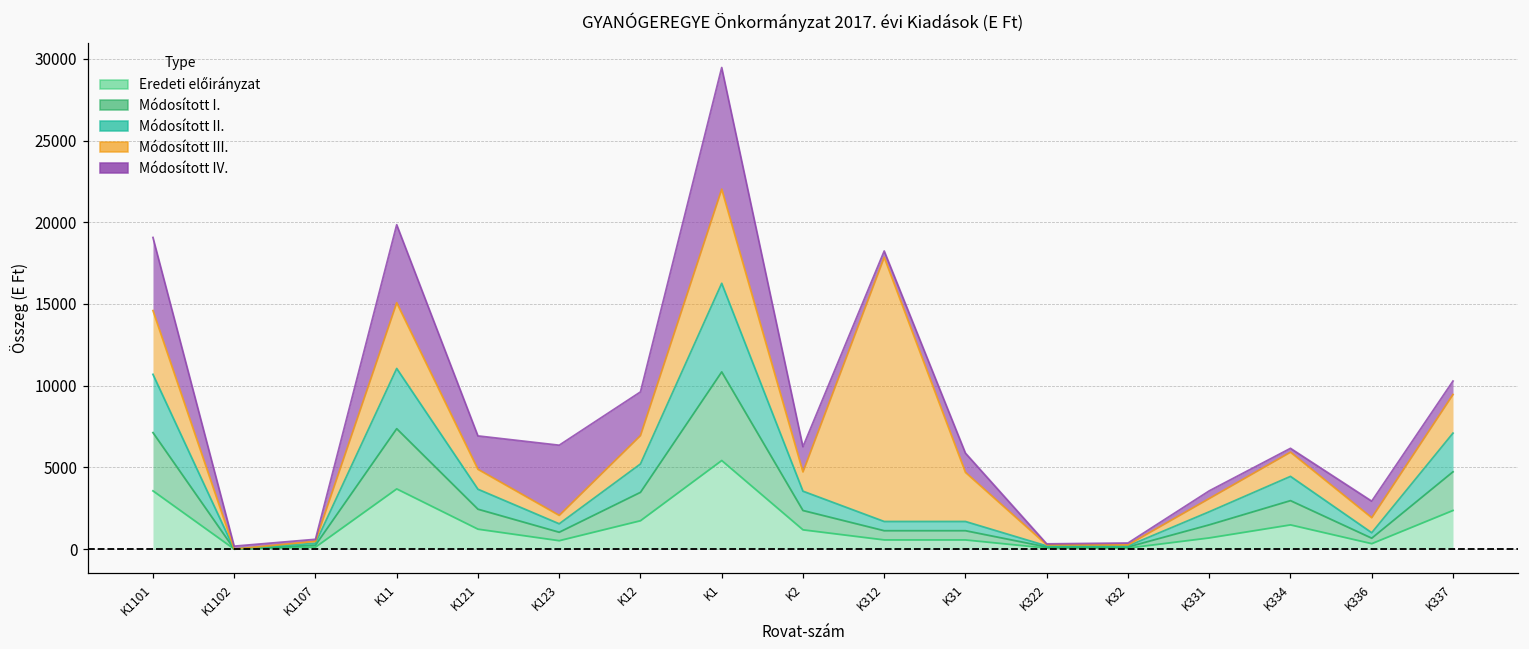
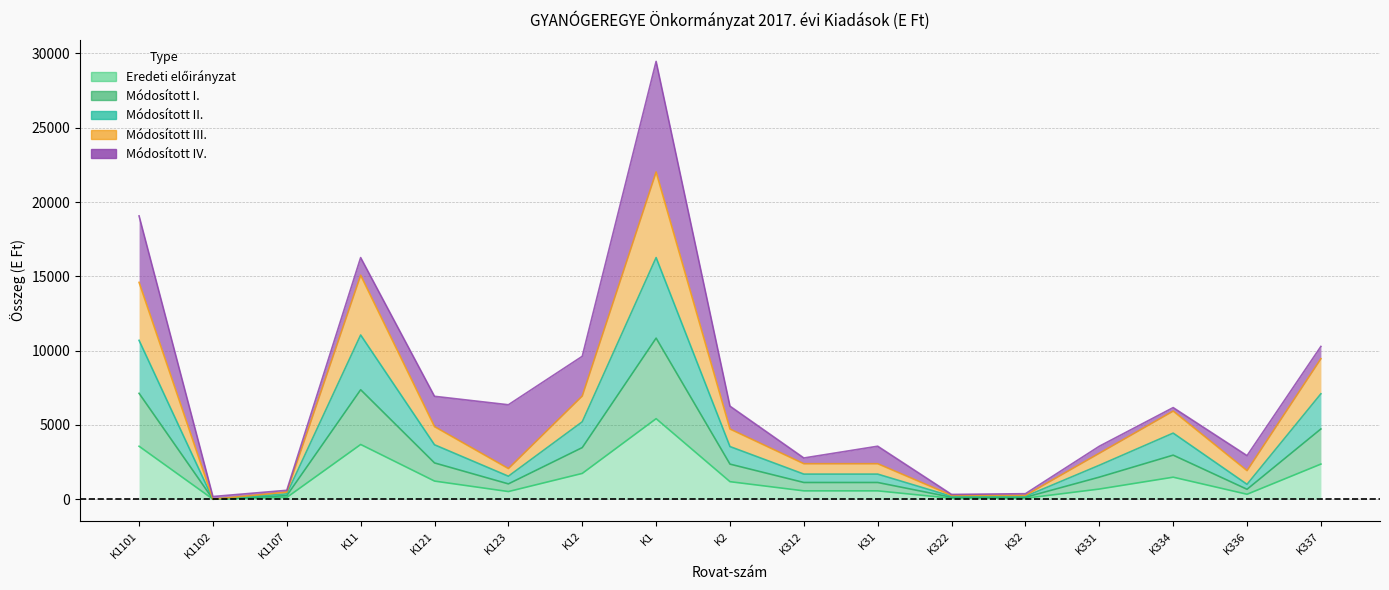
Módosított IV., K11: 4800 -> 1200
Módosított III., K312: 16200 -> 700
Módosított III., K31: 3000 -> 700
